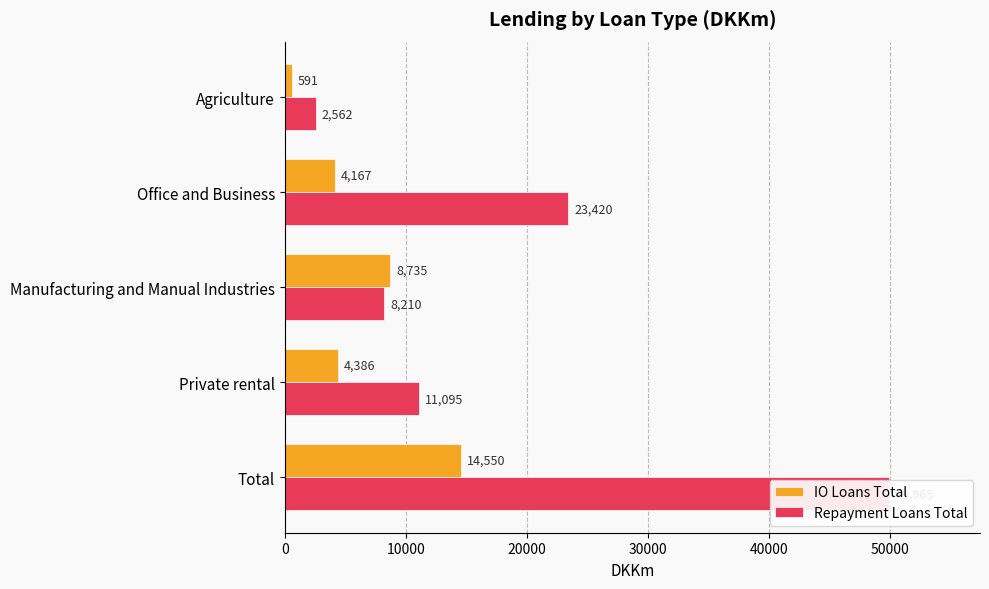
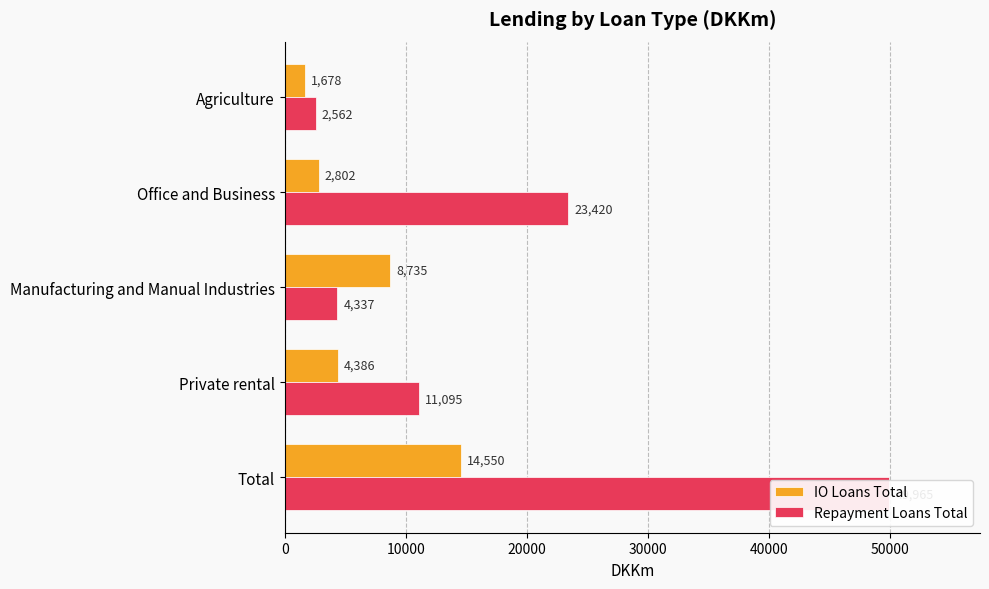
IO Loans Total, Agriculture: 591 -> 1,678
IO Loans Total, Office and Business: 4,167 -> 2,802
Repayment Loans Total, Manufacturing and Manual Industries: 8,210 -> 4,337
